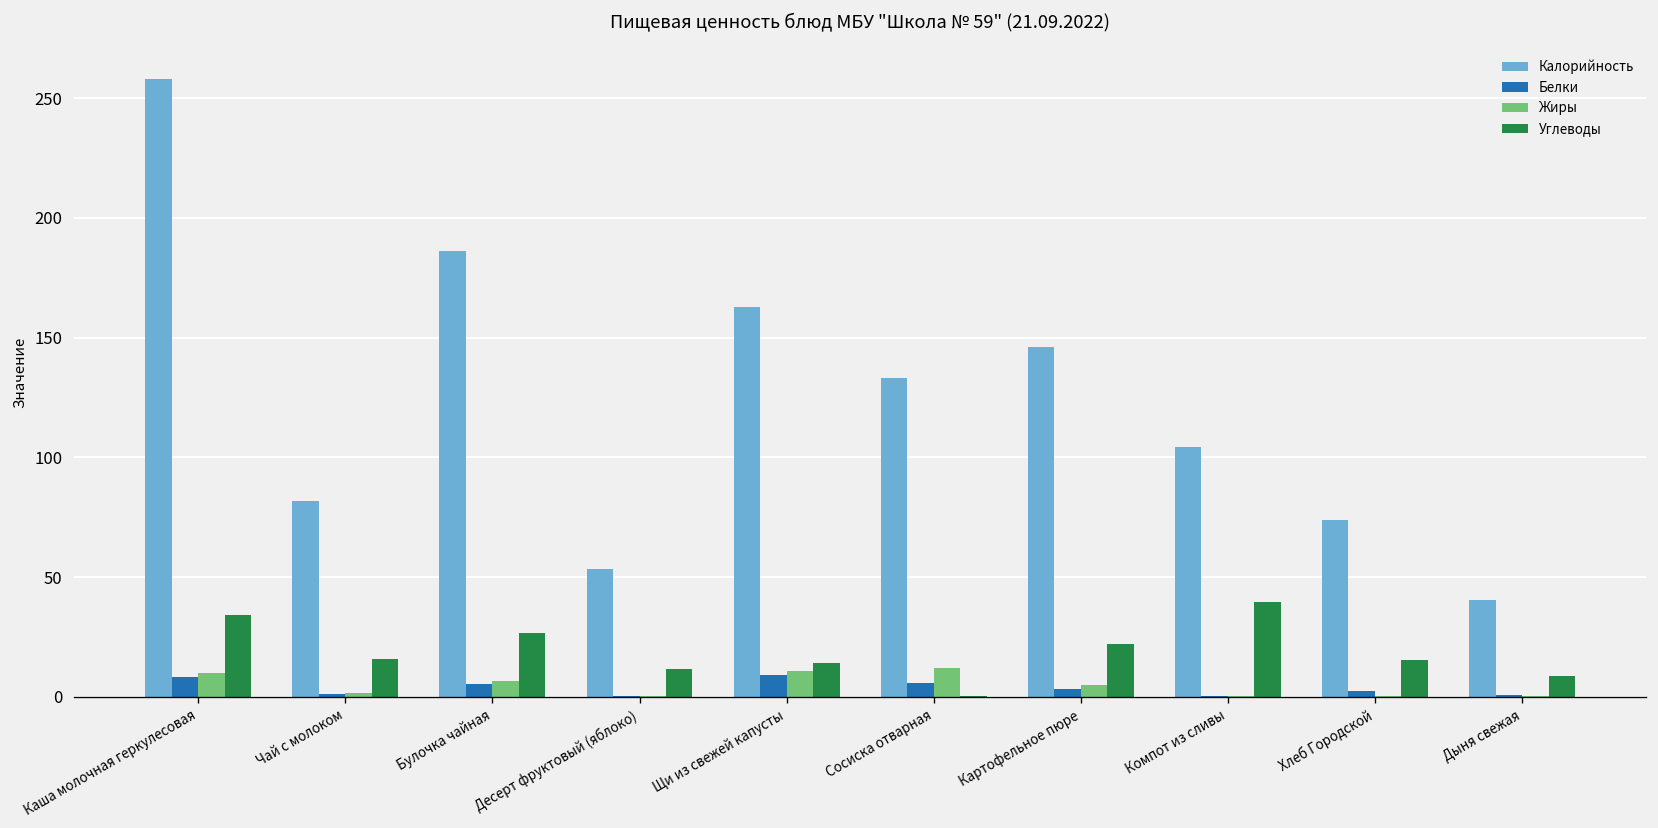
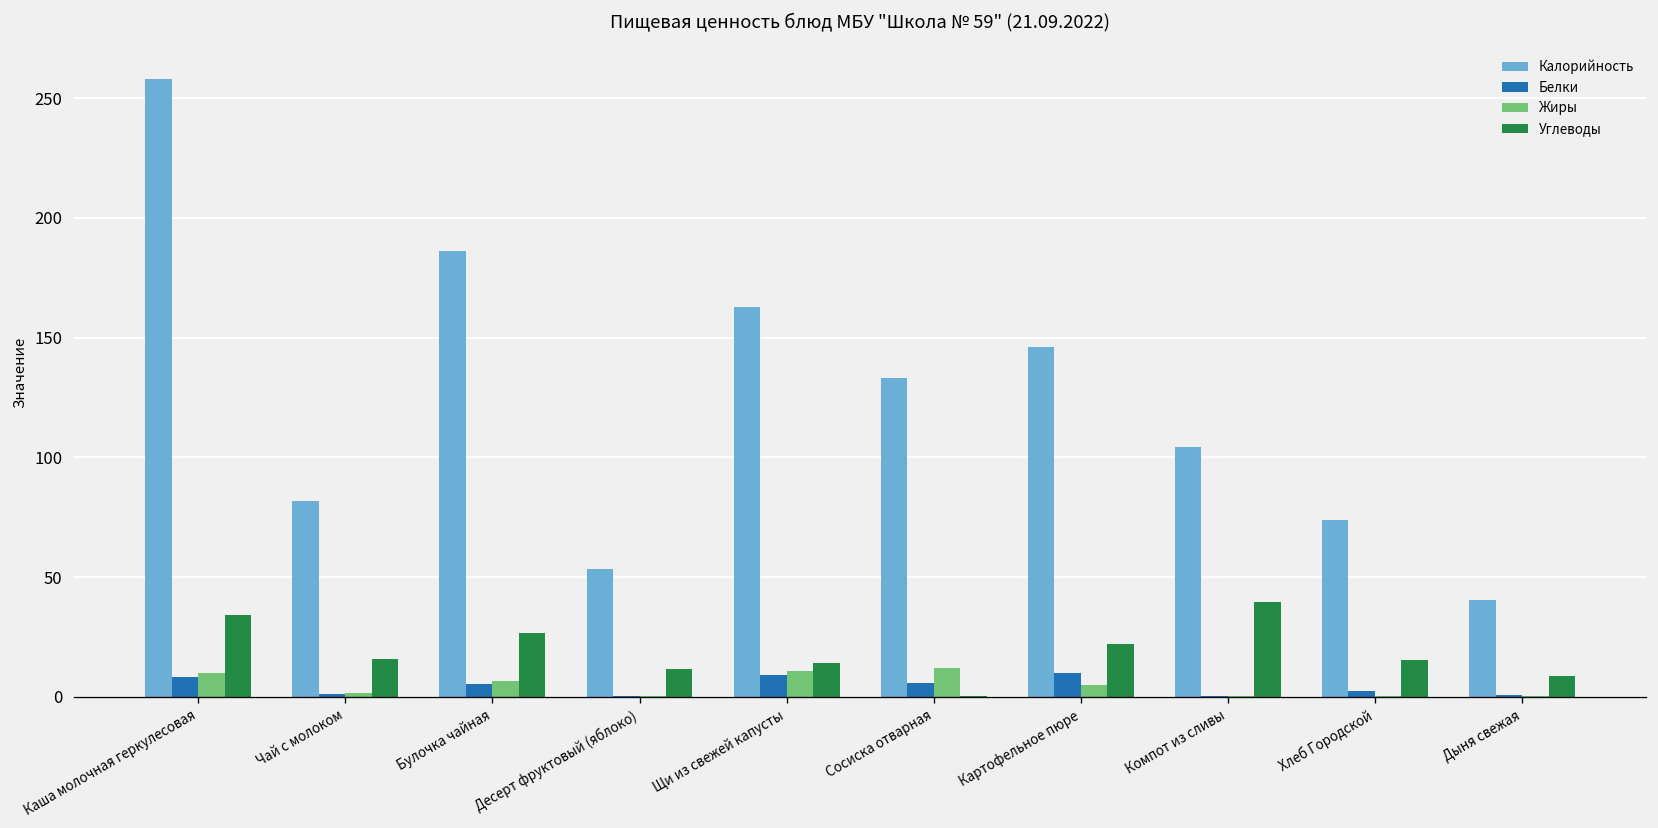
Белки, Картофельное пюре: 3 -> 10
